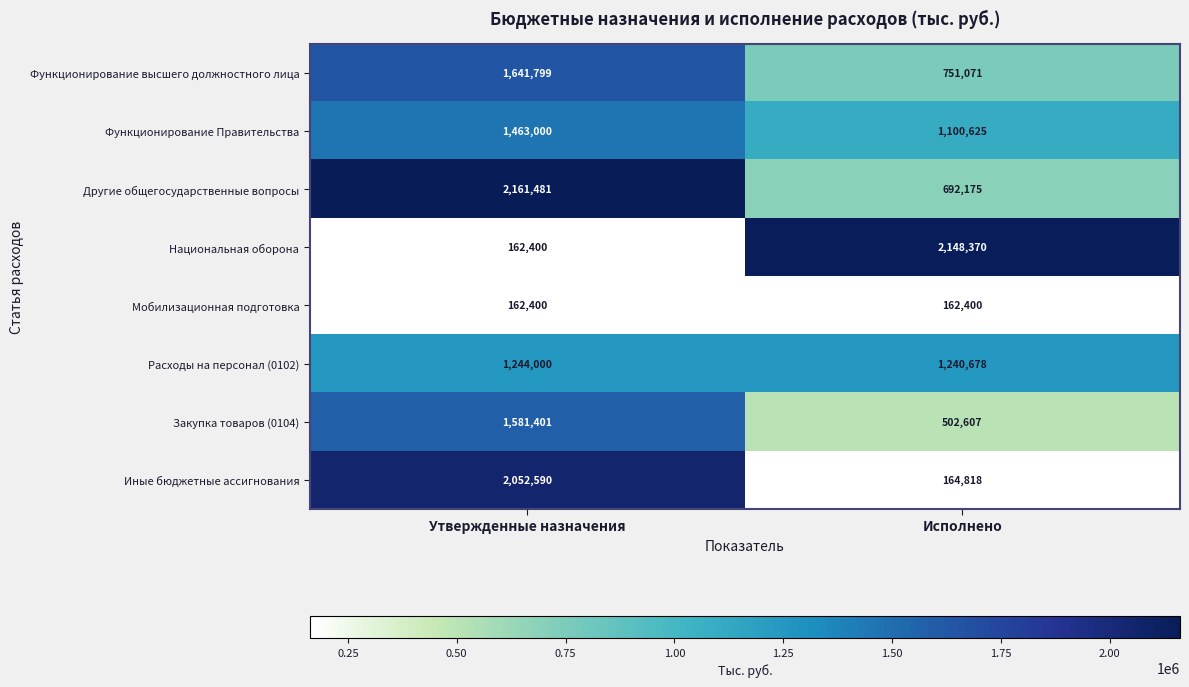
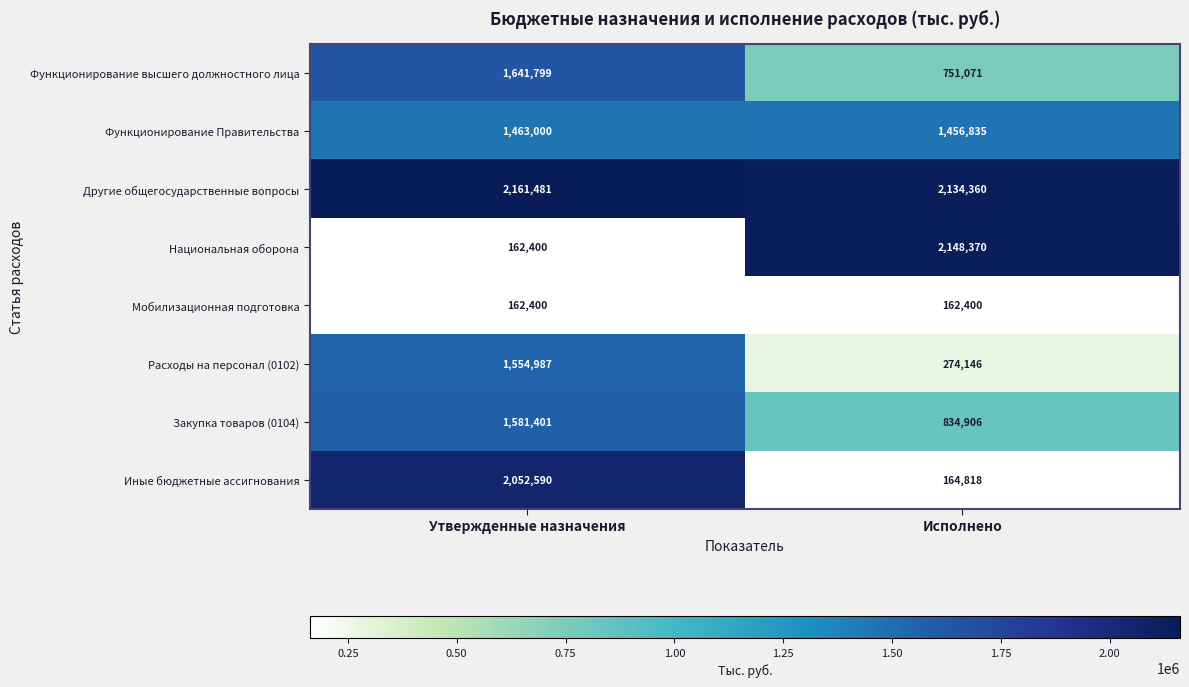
Функционирование Правительства, Исполнено: 1,100,625 -> 1,456,835
Другие общегосударственные вопросы, Исполнено: 692,175 -> 2,134,360
Расходы на персонал (0102), Утвержденные назначения: 1,244,000 -> 1,554,987
Расходы на персонал (0102), Исполнено: 1,240,678 -> 274,146
Закупка товаров (0104), Исполнено: 502,607 -> 834,906
